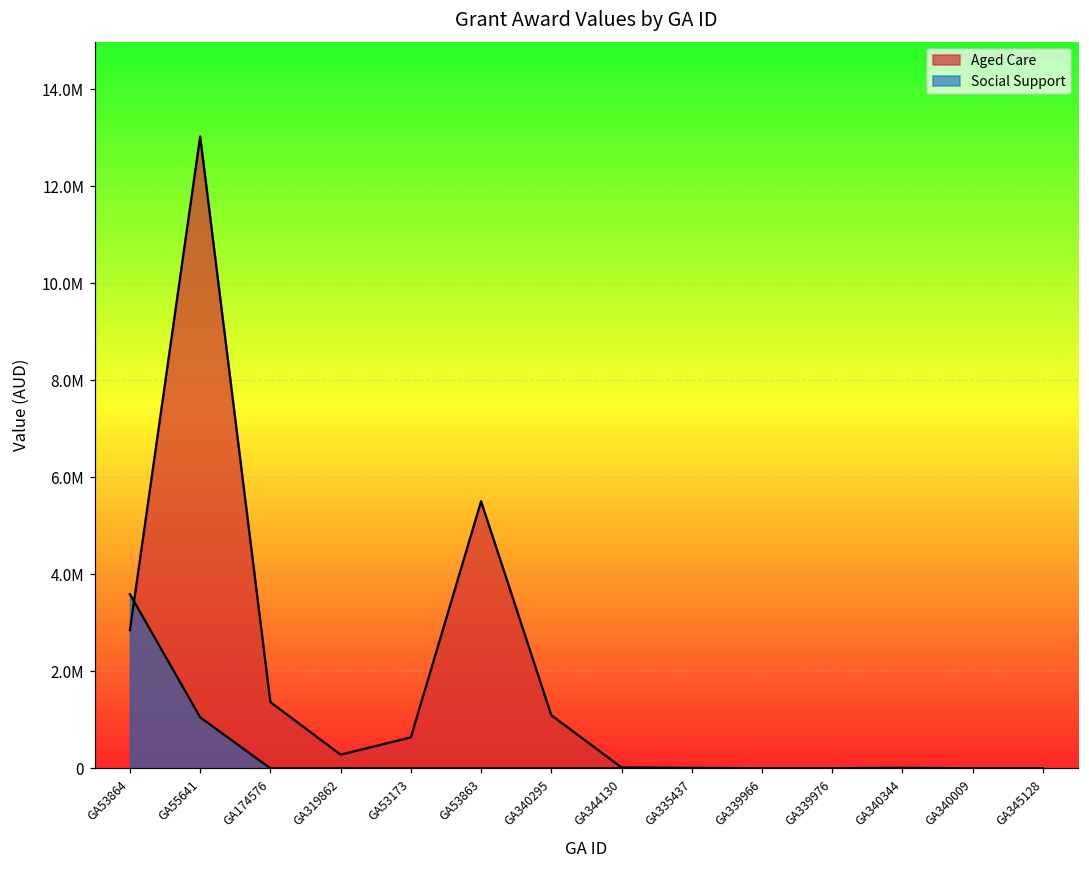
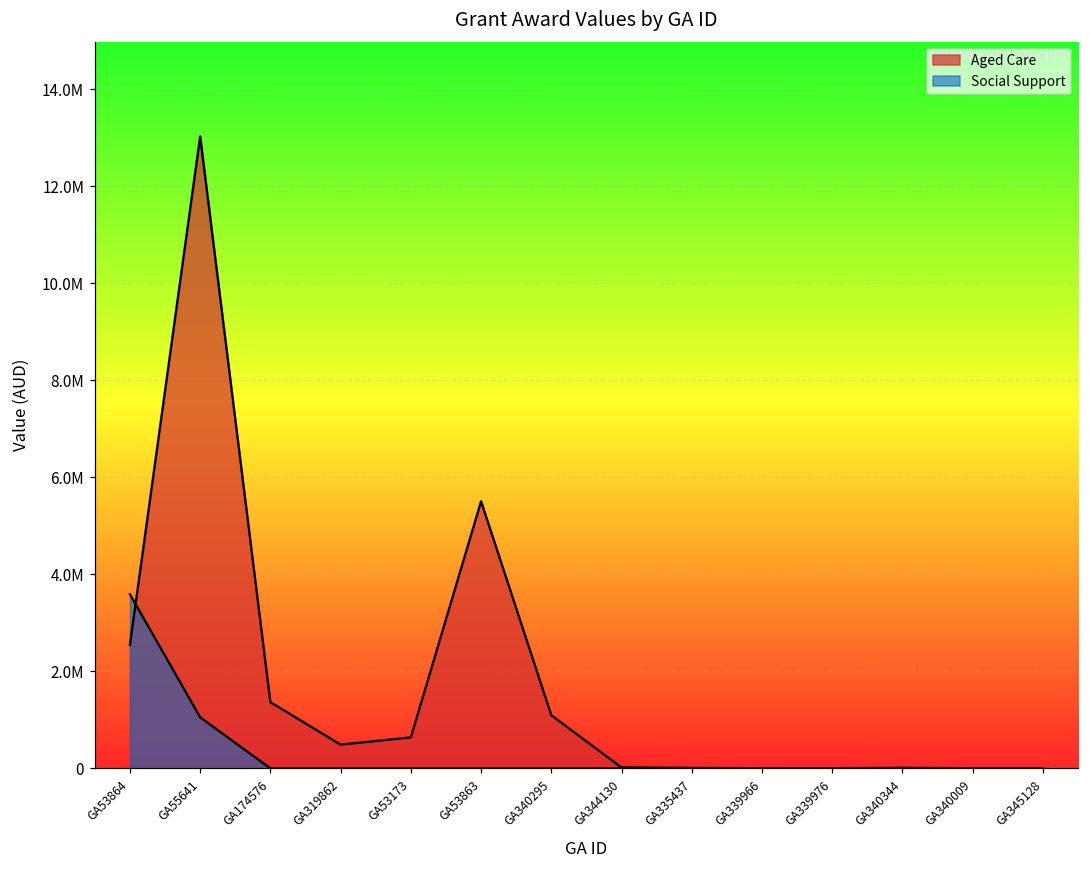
Aged Care, GA53864: 2800000 -> 2500000
Aged Care, GA319862: 300000 -> 500000
